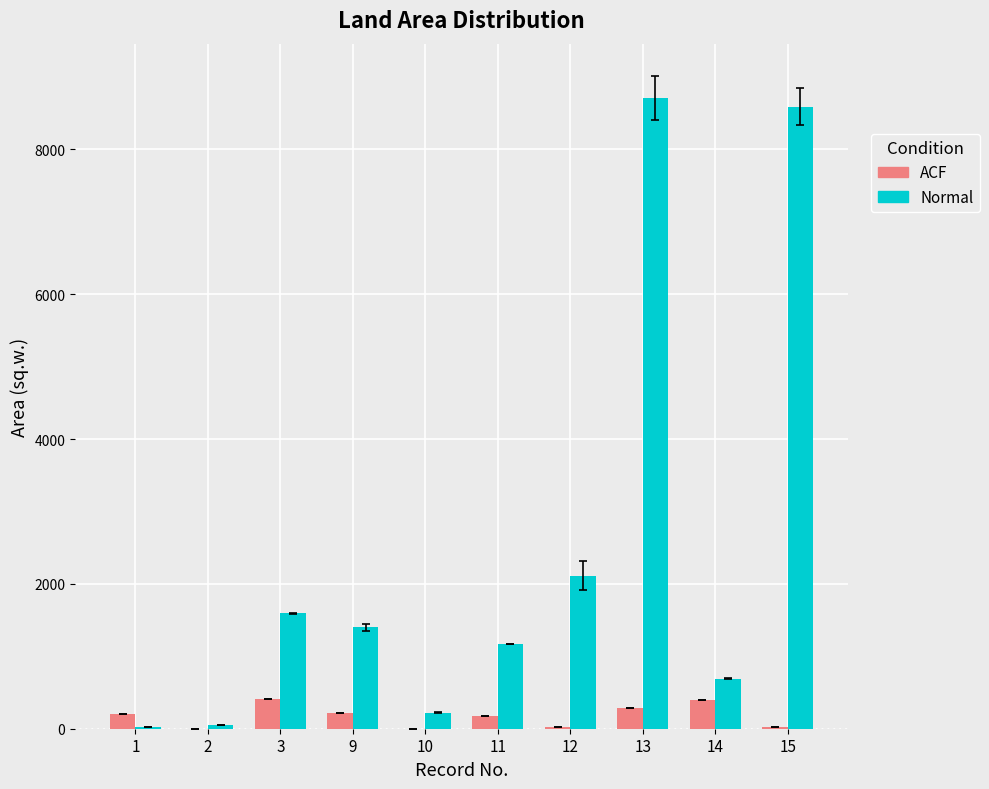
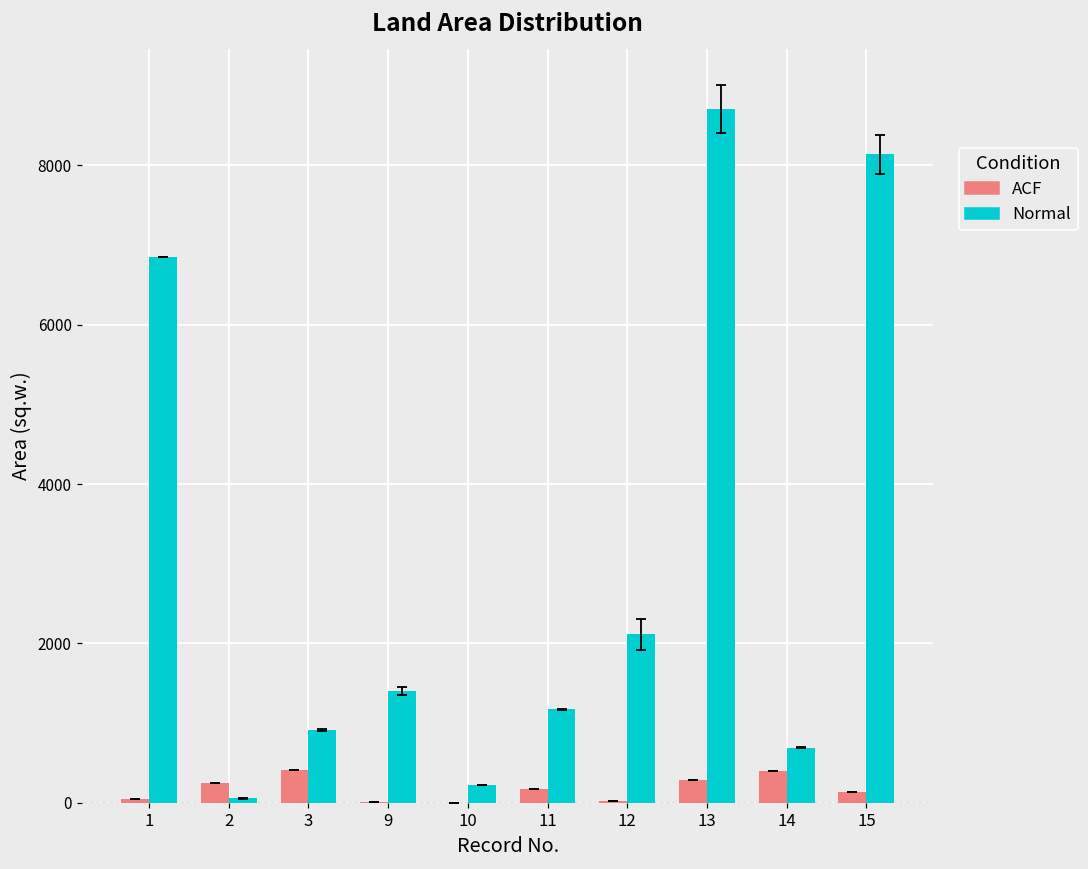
ACF, 1: 200 -> 0
Normal, 1: 0 -> 6900
ACF, 2: 0 -> 200
Normal, 3: 1600 -> 900
ACF, 9: 200 -> 0
ACF, 15: 0 -> 100
Normal, 15: 8600 -> 8100
